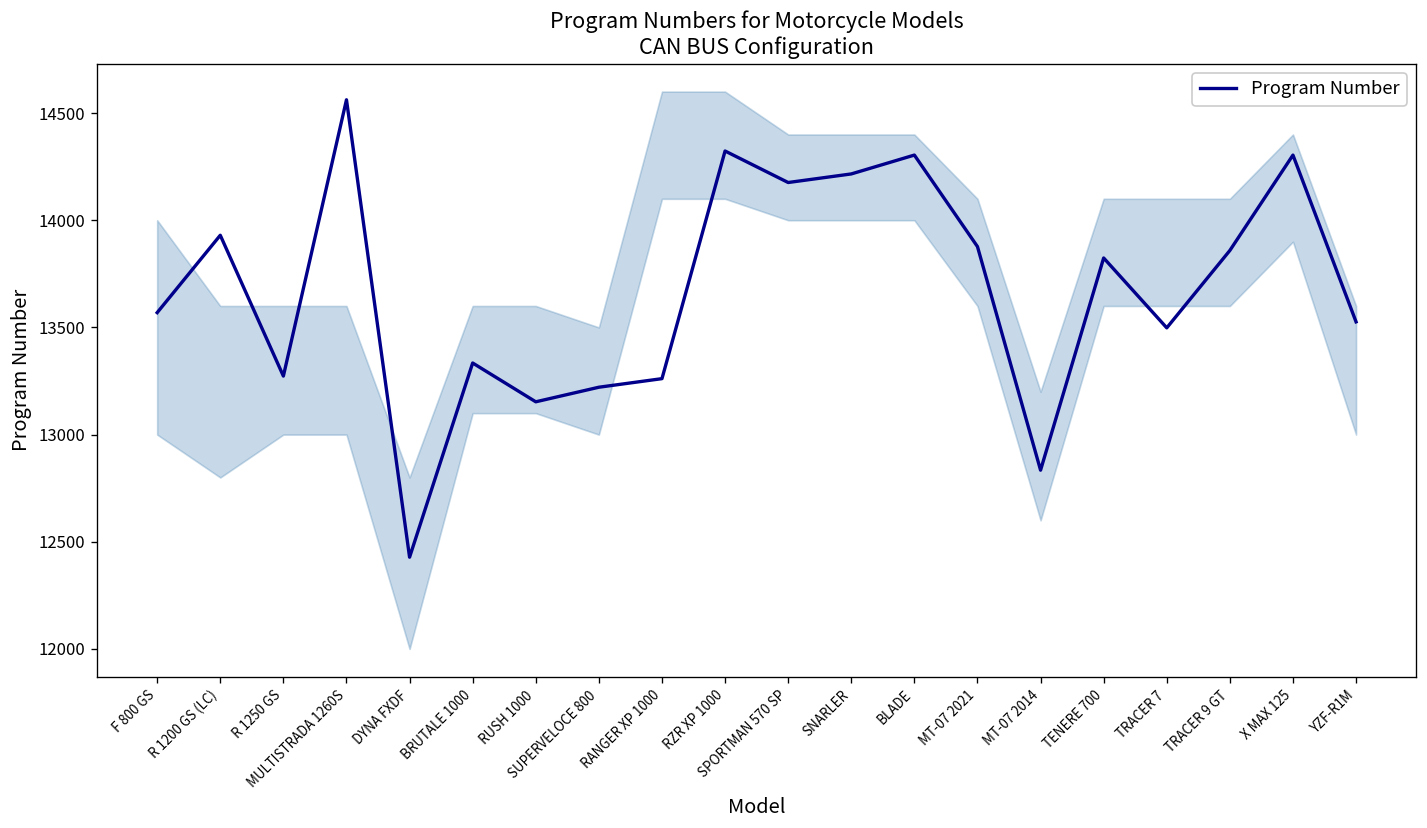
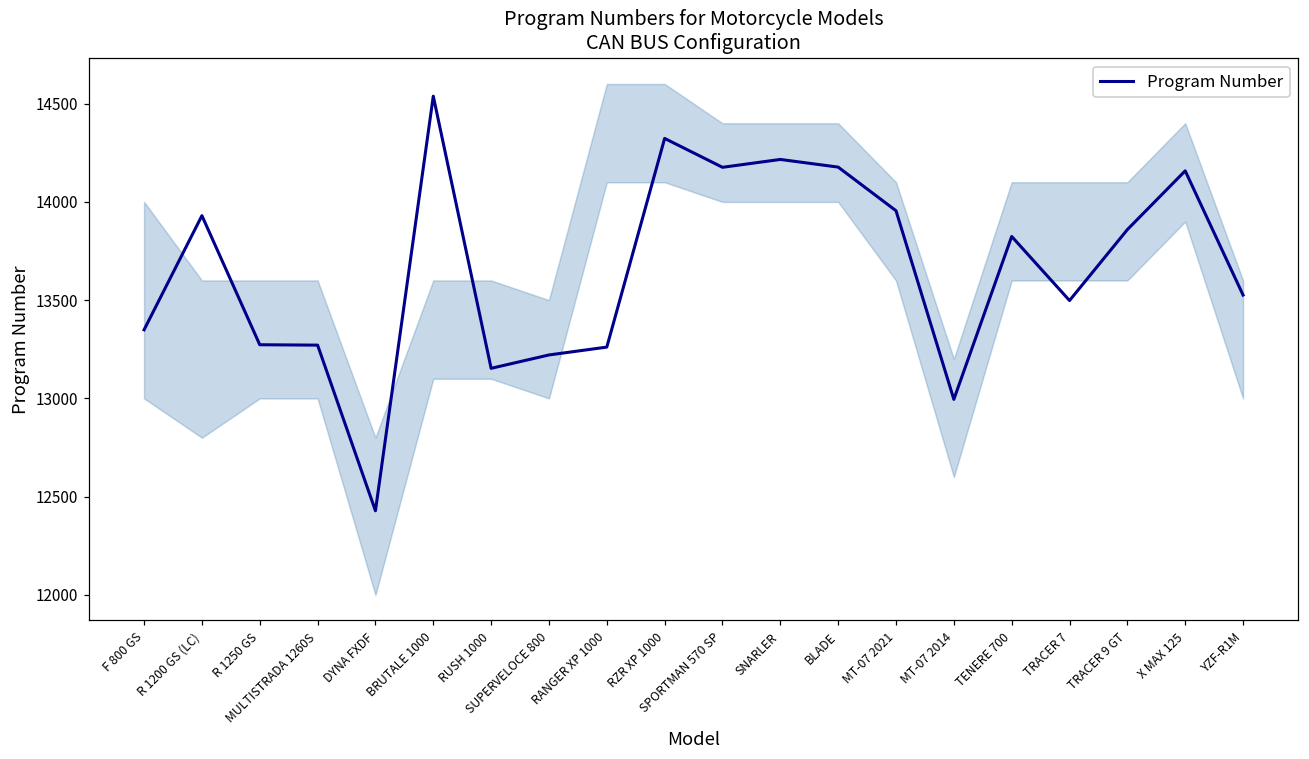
Program Number, F 800 GS: 13570 -> 13350
Program Number, MULTISTRADA 1260S: 14560 -> 13270
Program Number, BRUTALE 1000: 13330 -> 14540
Program Number, BLADE: 14300 -> 14180
Program Number, MT-07 2021: 13880 -> 13960
Program Number, MT-07 2014: 12830 -> 13000
Program Number, X MAX 125: 14300 -> 14160
